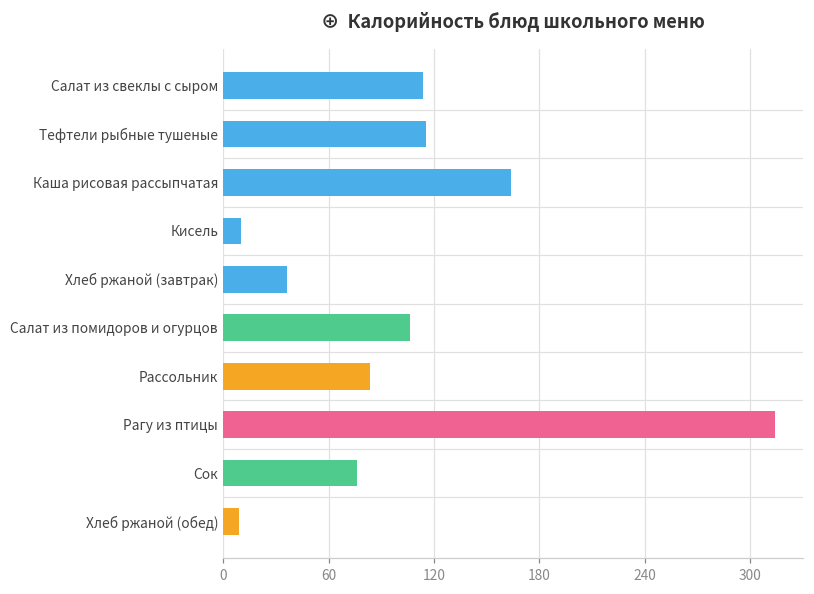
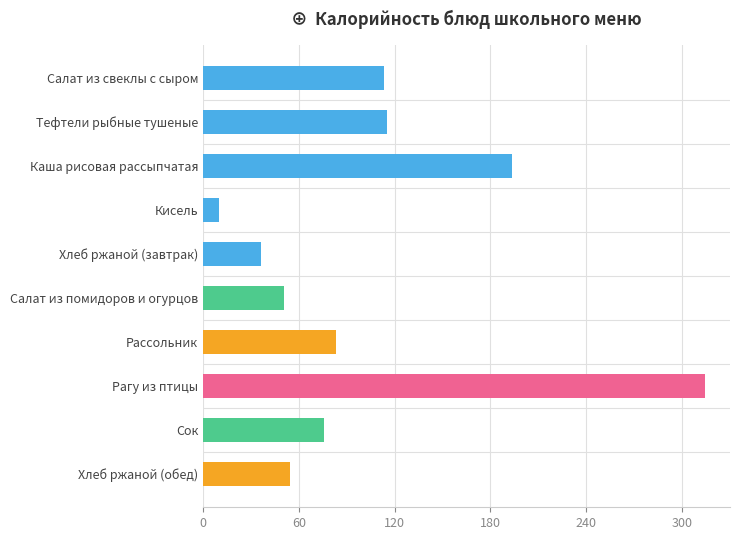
Каша рисовая рассыпчатая: 164 -> 194
Салат из помидоров и огурцов: 107 -> 51
Хлеб ржаной (обед): 9 -> 54
